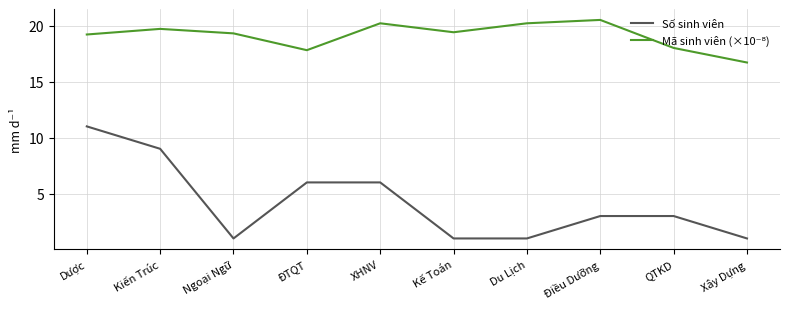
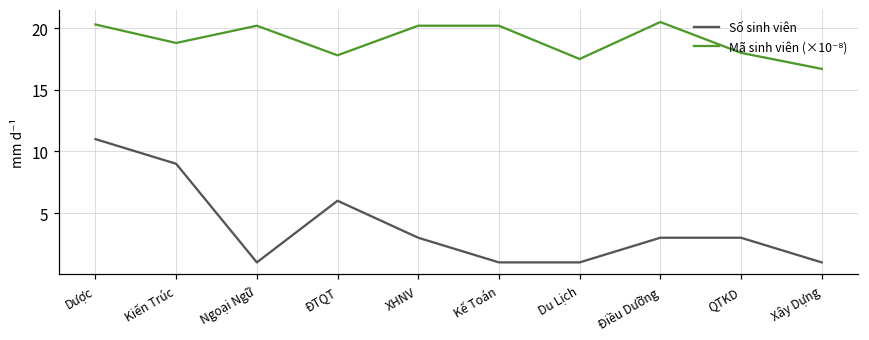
Mã sinh viên (×10⁻⁸), Dược: 19.2 -> 20.3
Mã sinh viên (×10⁻⁸), Kiến Trúc: 19.7 -> 18.8
Mã sinh viên (×10⁻⁸), Ngoại Ngữ: 19.3 -> 20.2
Số sinh viên, XHNV: 6 -> 3
Mã sinh viên (×10⁻⁸), Kế Toán: 19.4 -> 20.2
Mã sinh viên (×10⁻⁸), Du Lịch: 20.2 -> 17.5
